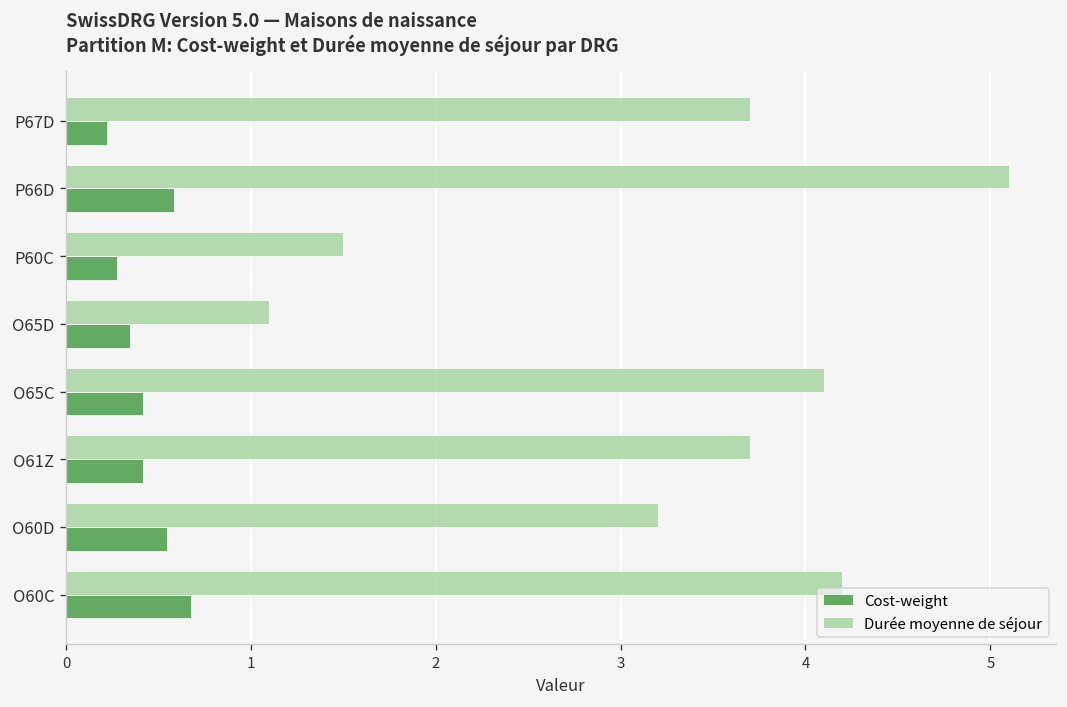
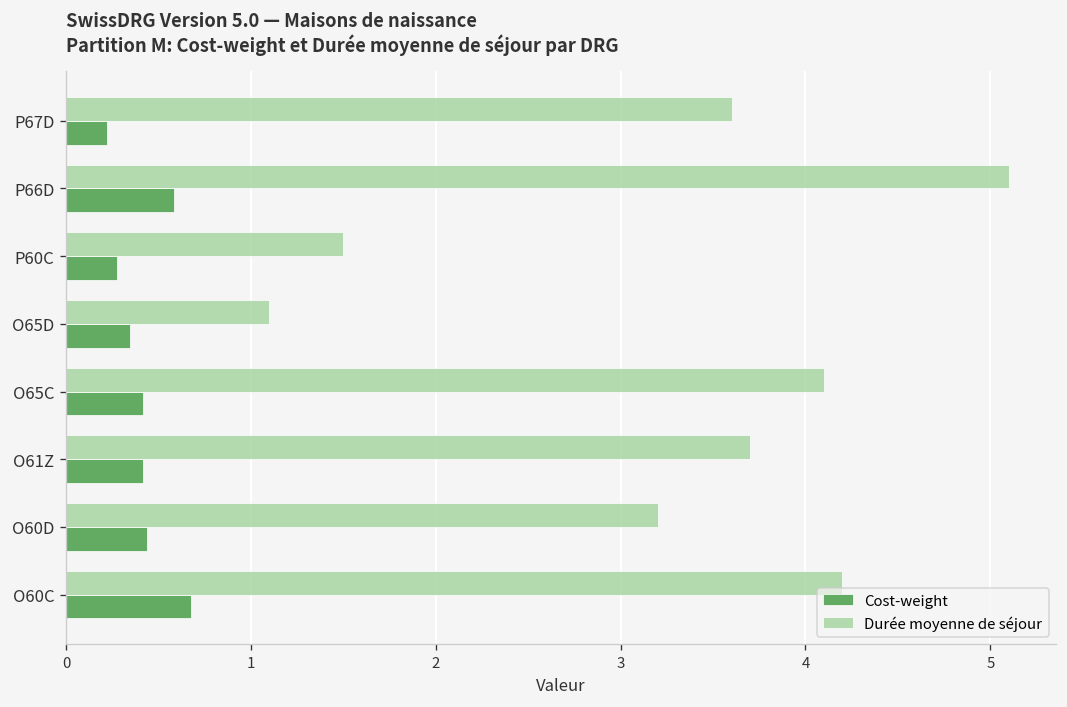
Durée moyenne de séjour, P67D: 3.7 -> 3.6
Cost-weight, O60D: 0.55 -> 0.44
